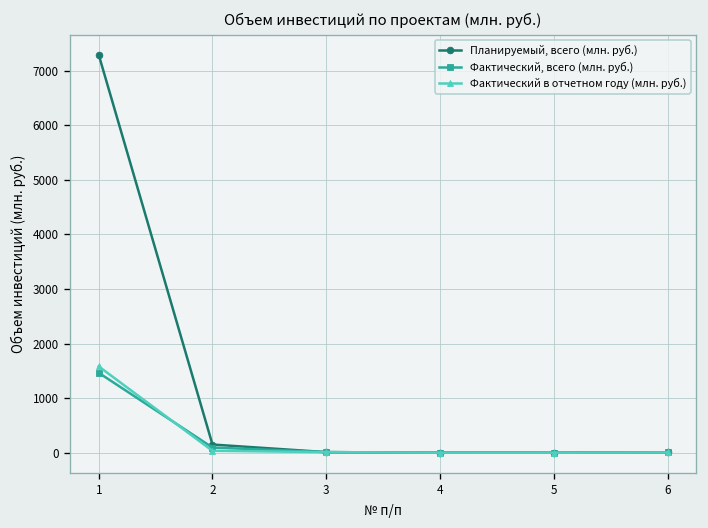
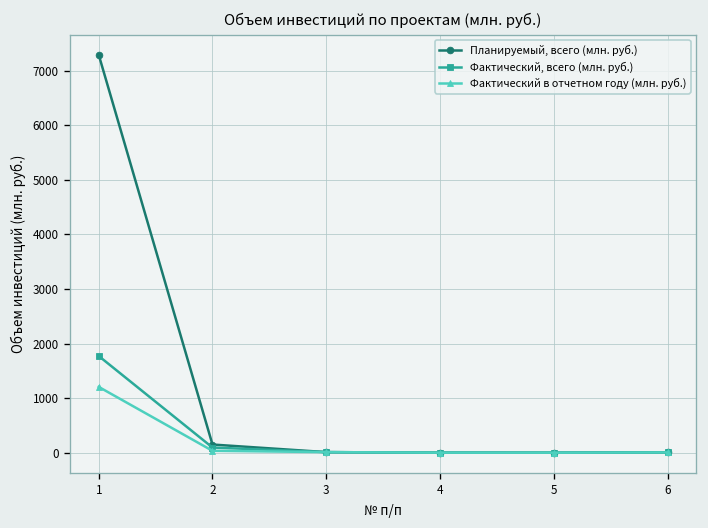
Фактический, всего (млн. руб.), 1: 1500 -> 1800
Фактический в отчетном году (млн. руб.), 1: 1600 -> 1200
